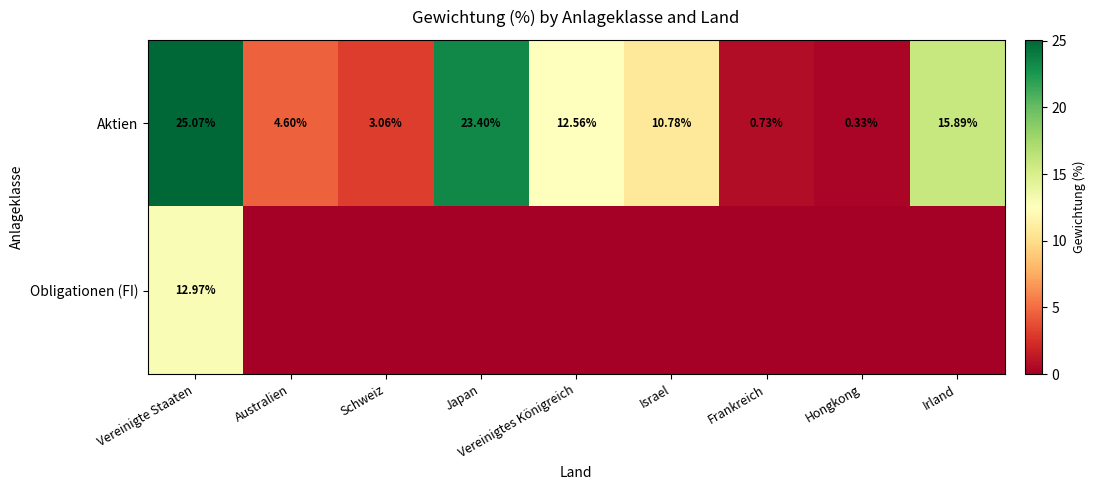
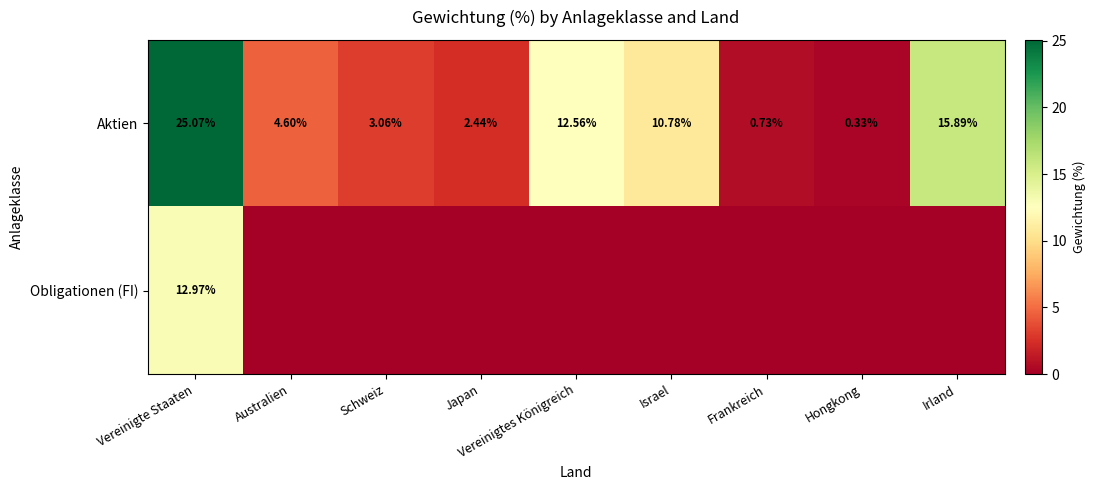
Aktien, Japan: 23.40% -> 2.44%
